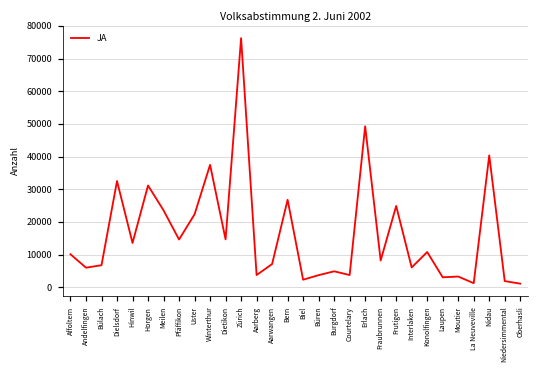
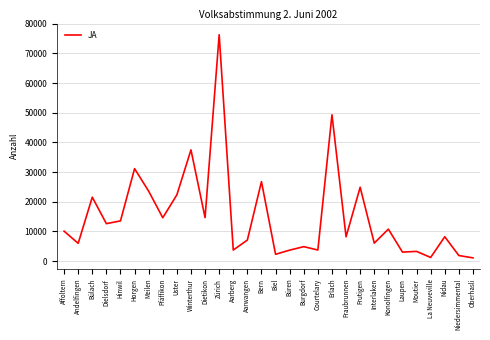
Bülach: 7000 -> 22000
Dielsdorf: 33000 -> 13000
Nidau: 40000 -> 8000
